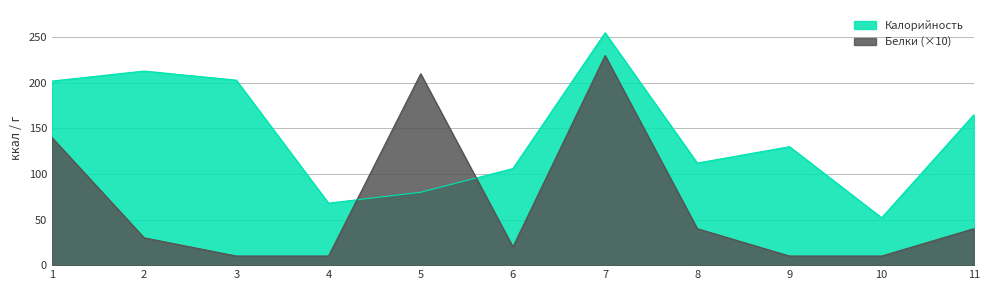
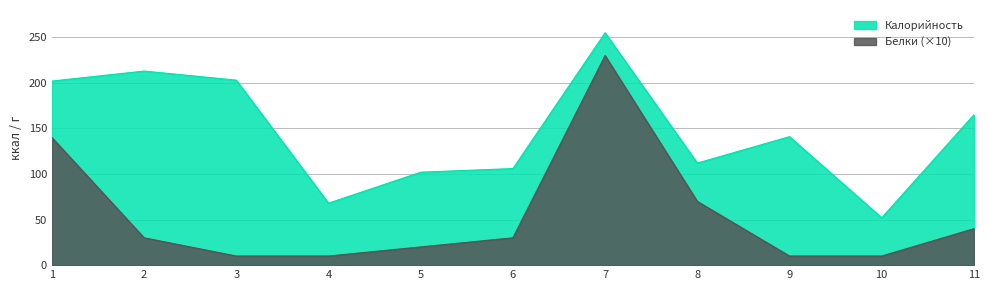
Калорийность, 5: 80 -> 100
Белки (×10), 5: 210 -> 20
Белки (×10), 6: 20 -> 30
Белки (×10), 8: 40 -> 70
Калорийность, 9: 130 -> 140
